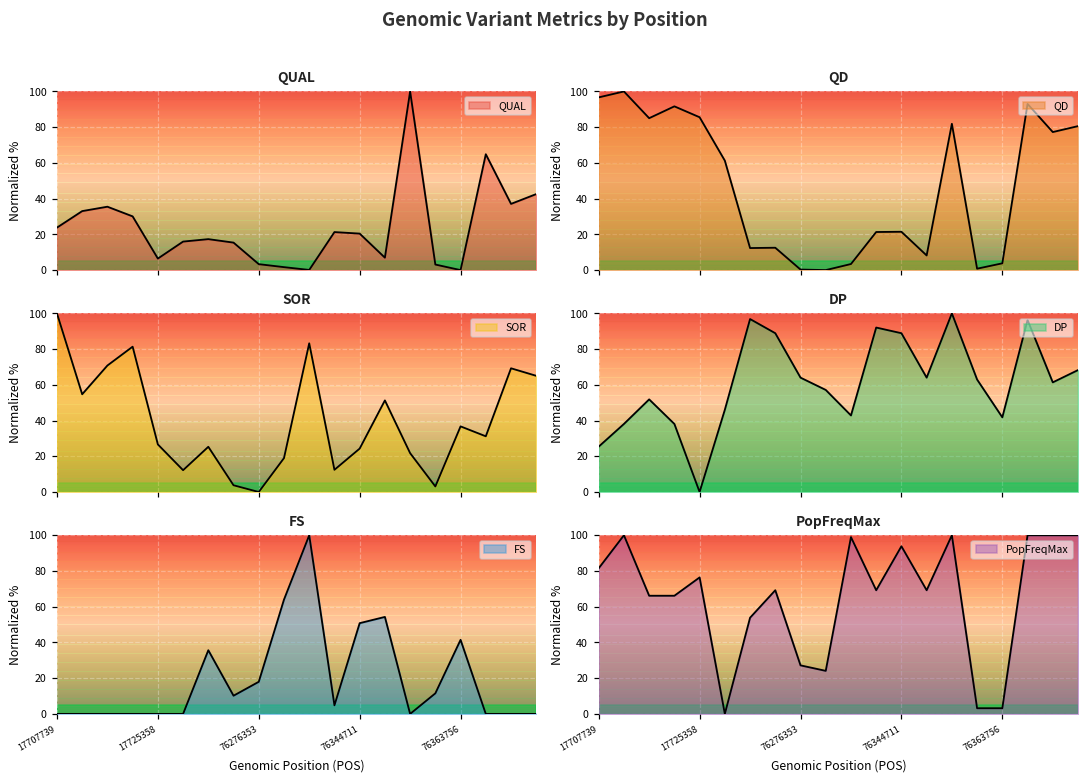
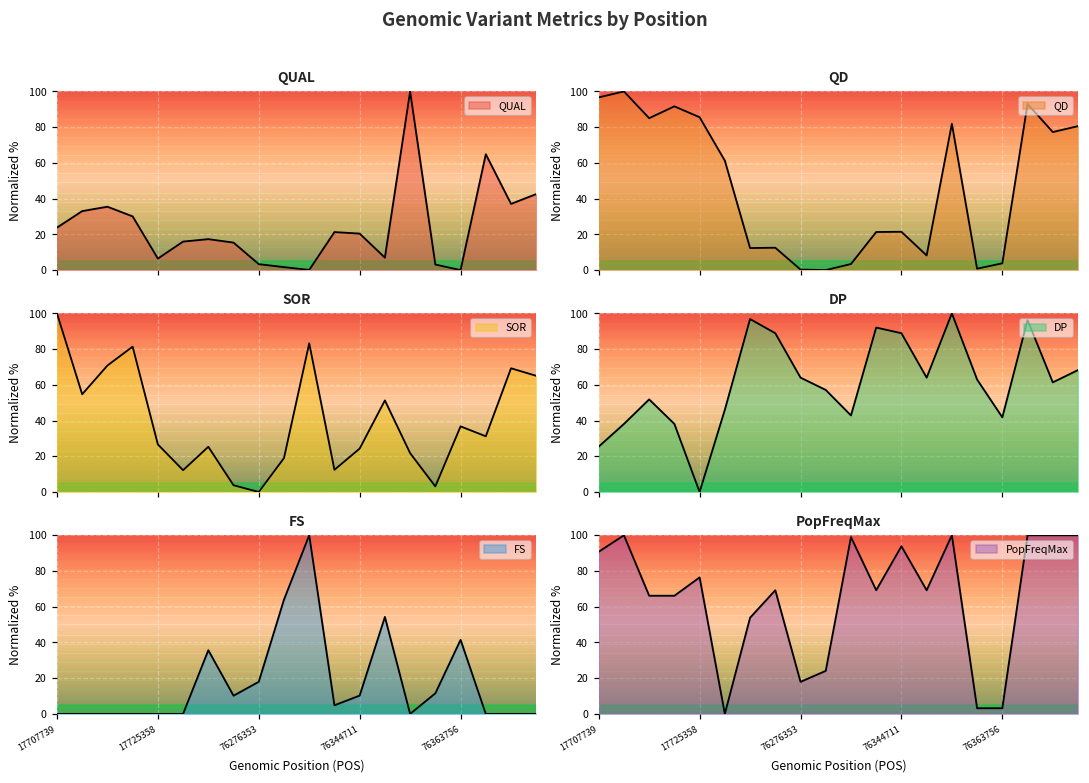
FS, 76344711: 51 -> 10
PopFreqMax, 17707739: 82 -> 91
PopFreqMax, 76276353: 27 -> 18
